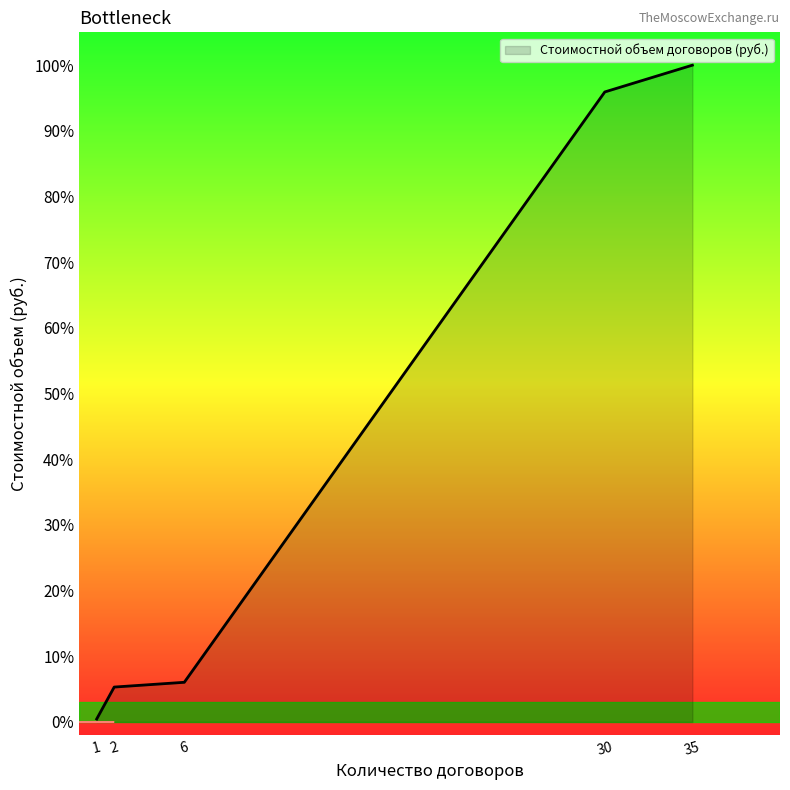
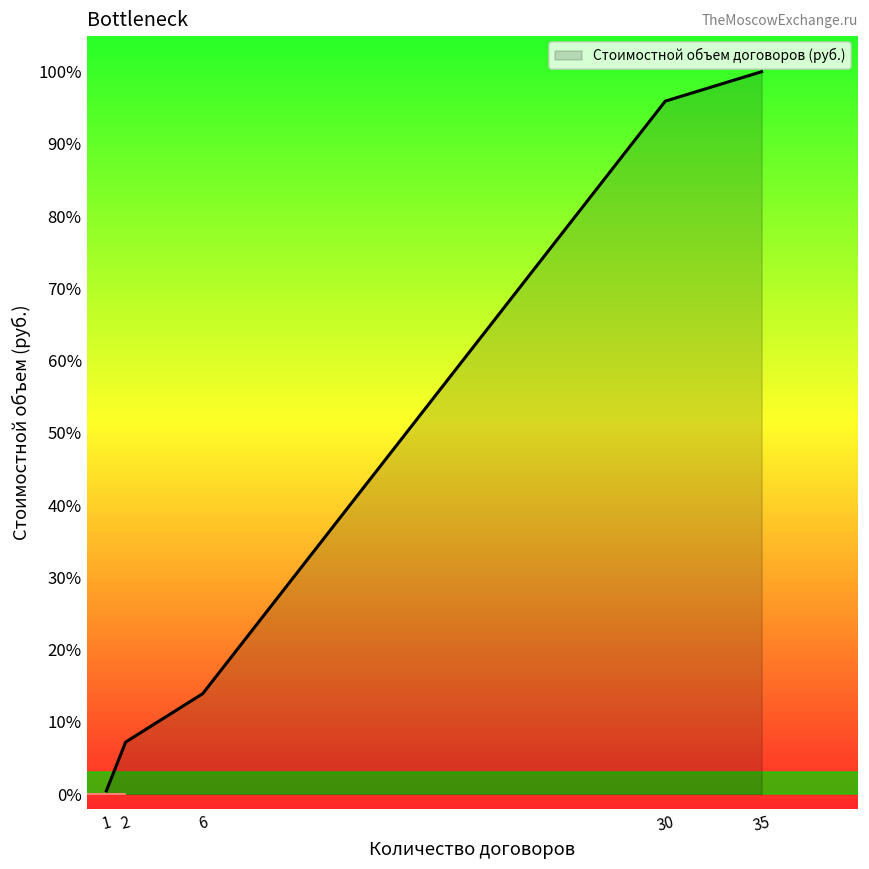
2: 5% -> 7%
6: 6% -> 14%
